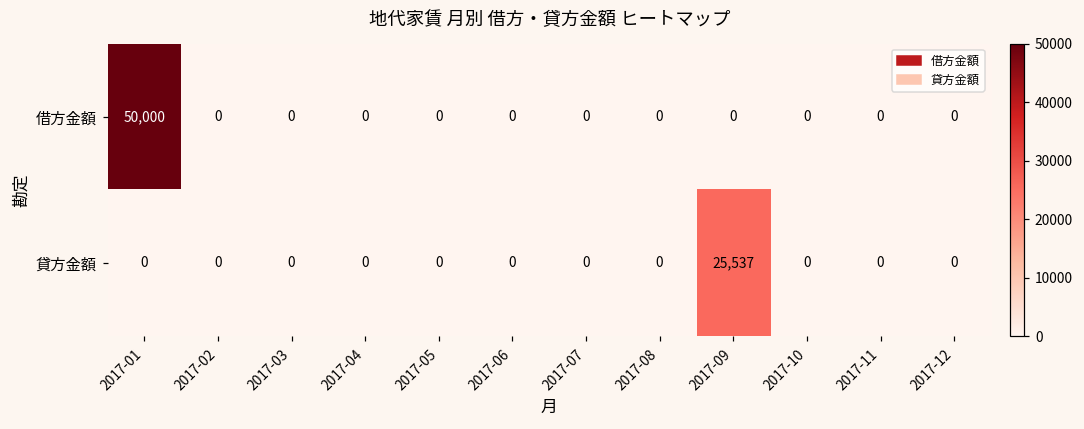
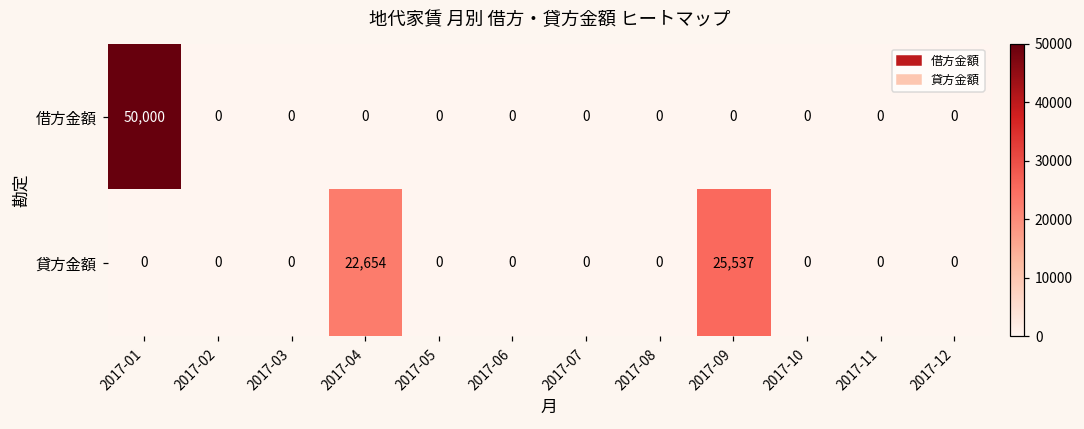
貸方金額, 2017-04: 0 -> 22,654
